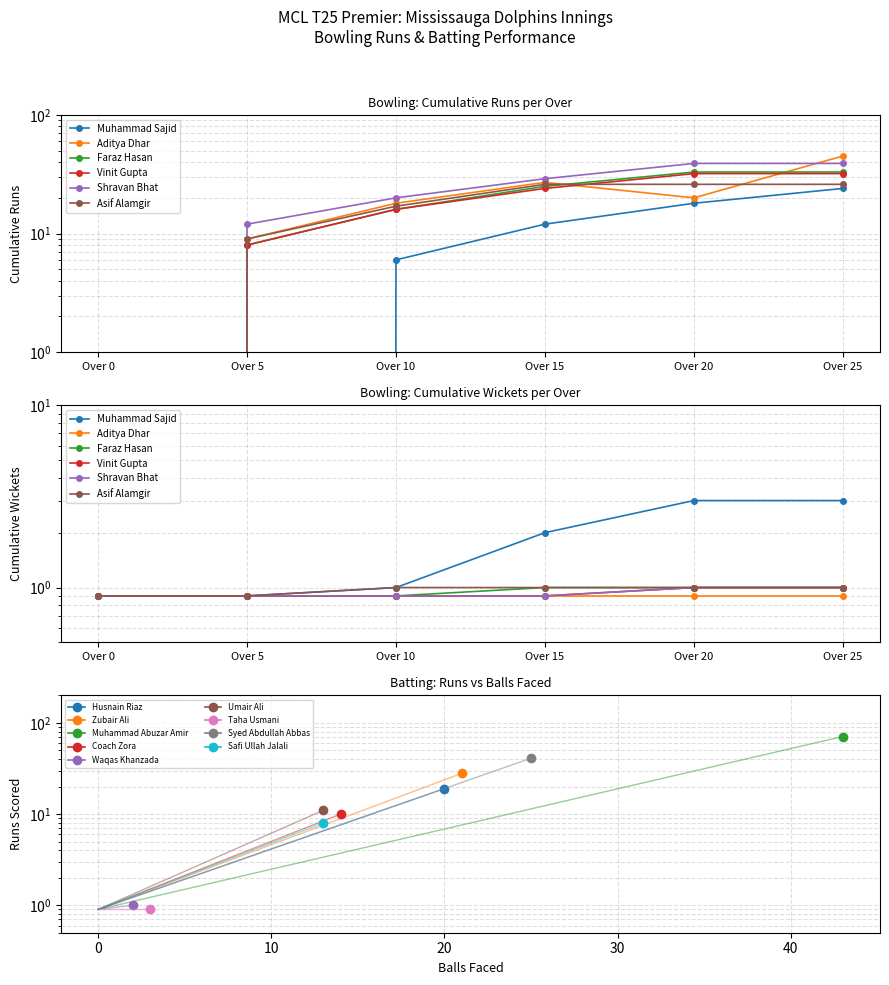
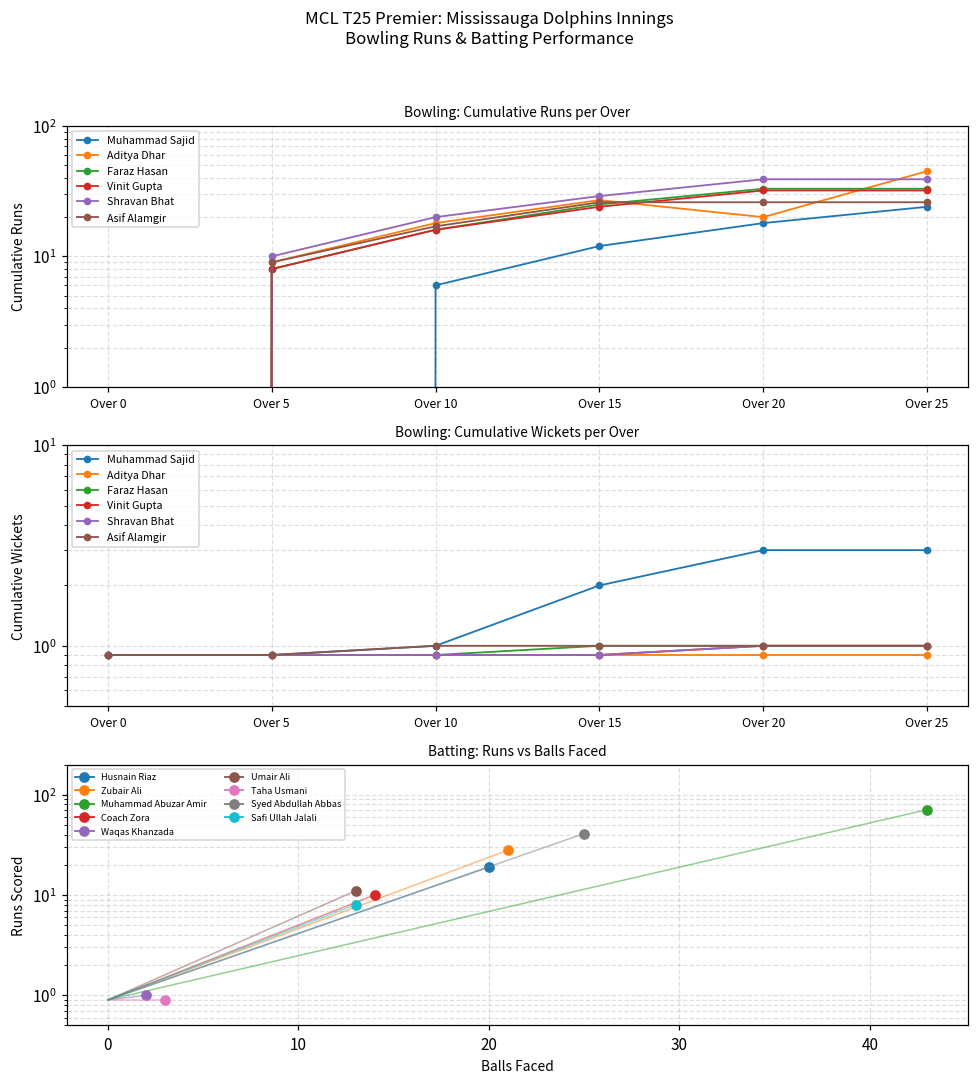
Bowling: Cumulative Runs per Over, Shravan Bhat, Over 5: 12 -> 10
